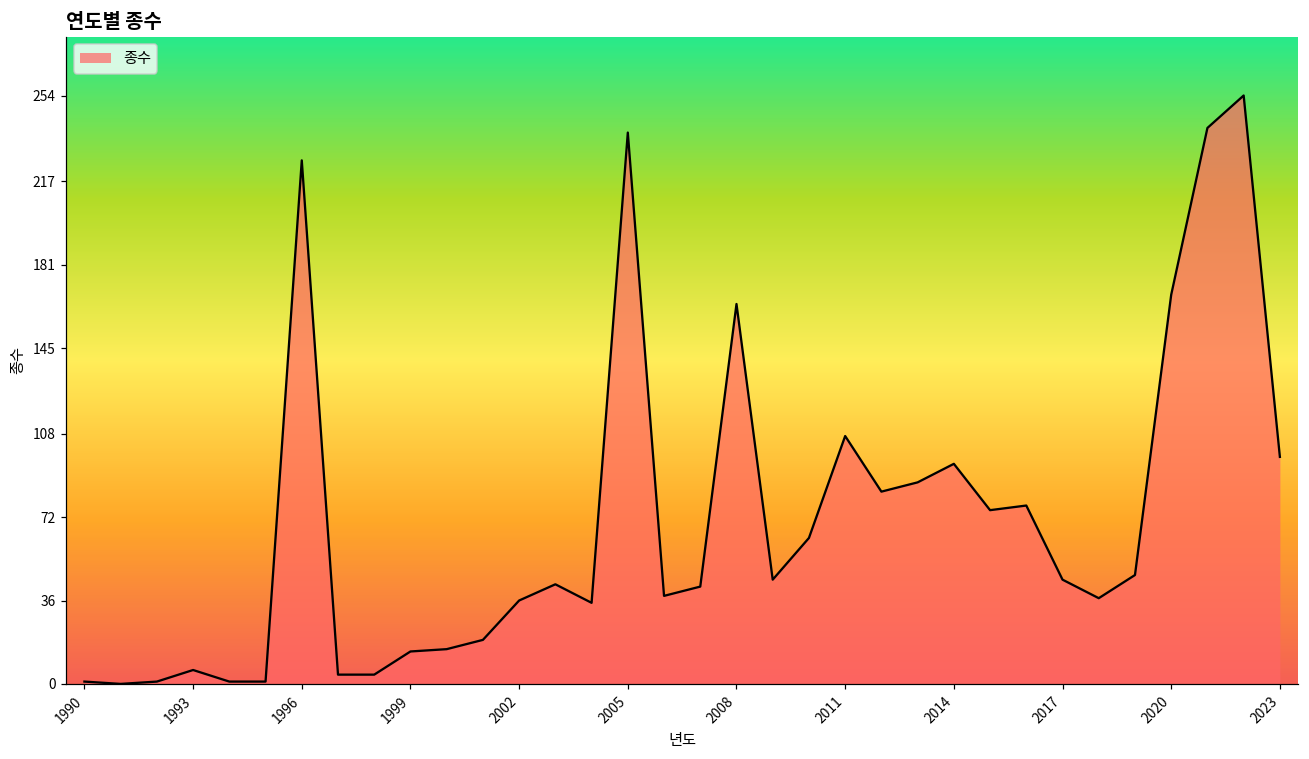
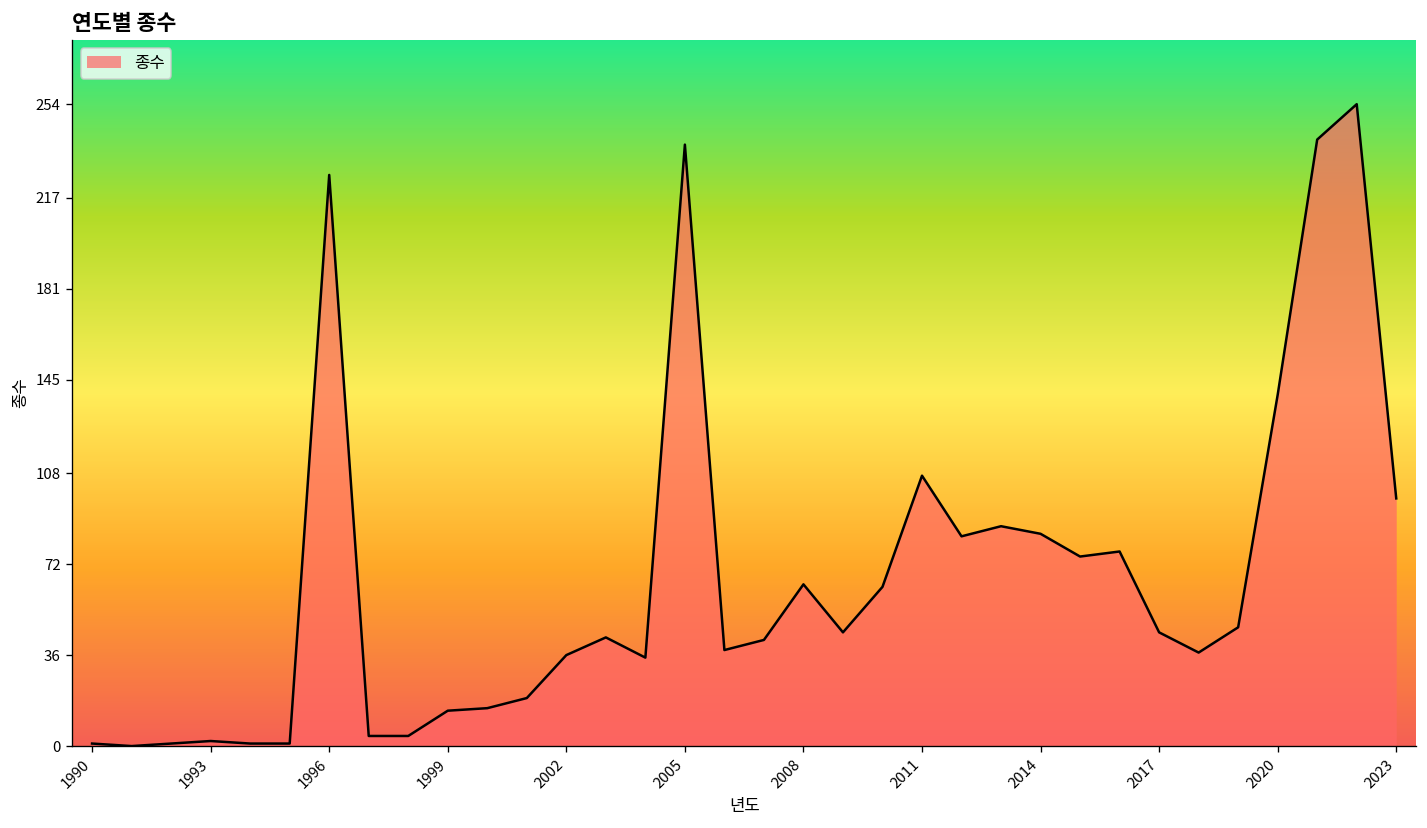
1993: 6 -> 2
2008: 164 -> 64
2014: 95 -> 84
2020: 168 -> 139
